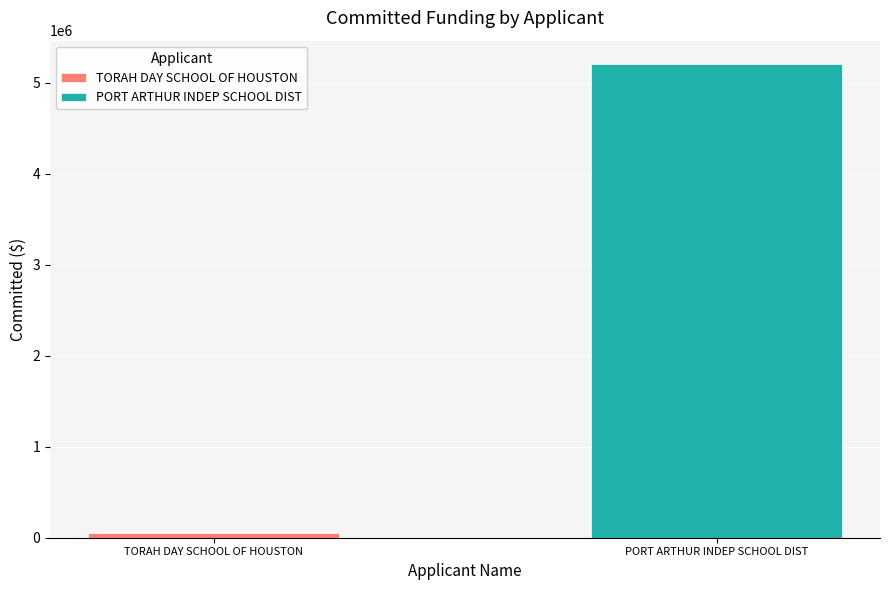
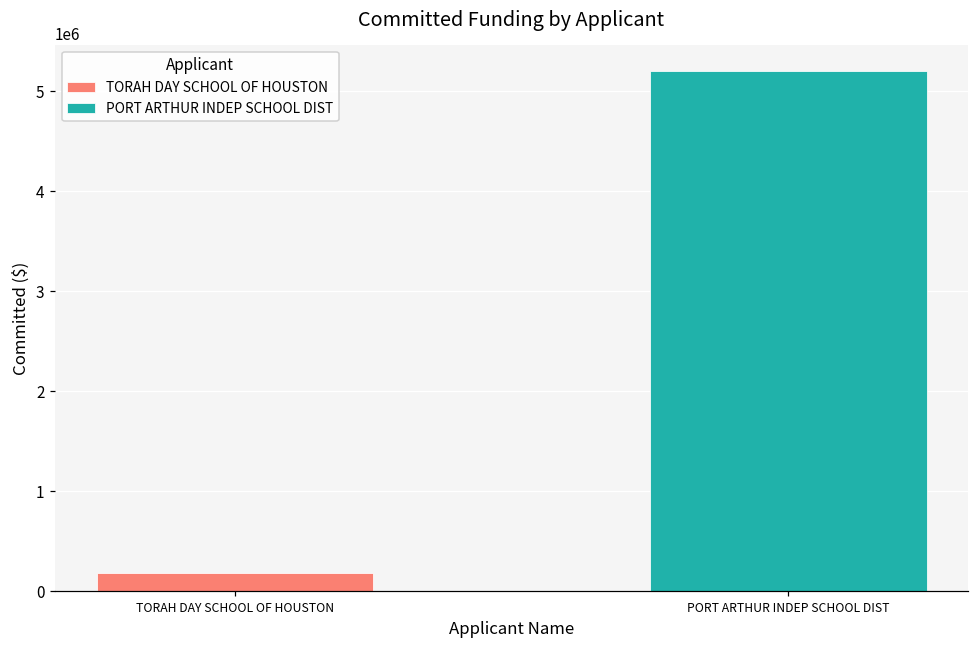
TORAH DAY SCHOOL OF HOUSTON: 100000 -> 200000
